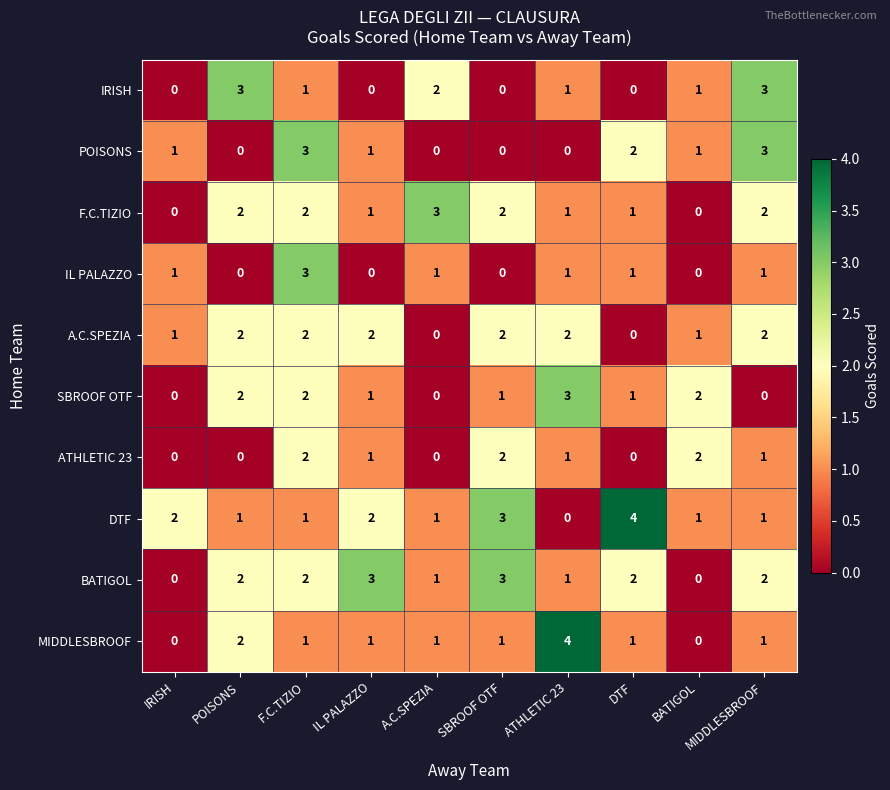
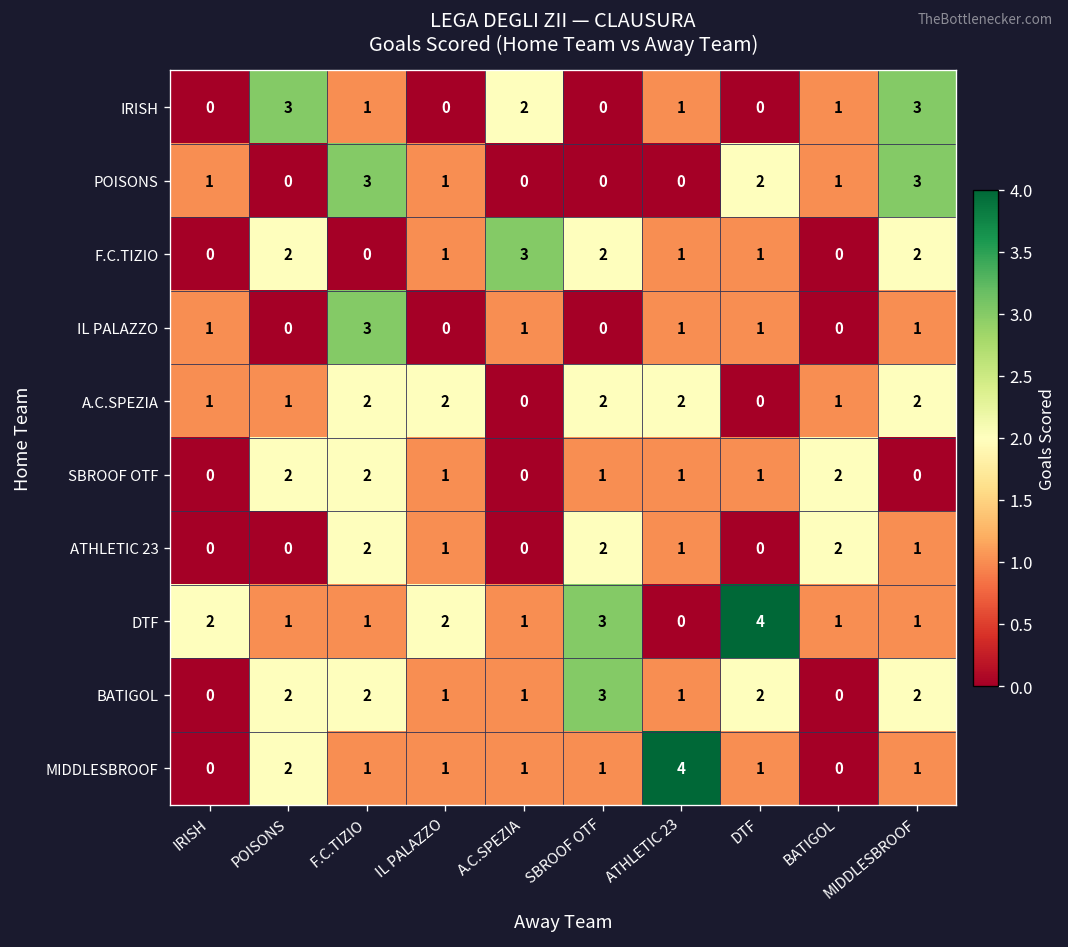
F.C.TIZIO, F.C.TIZIO: 2 -> 0
A.C.SPEZIA, POISONS: 2 -> 1
SBROOF OTF, ATHLETIC 23: 3 -> 1
BATIGOL, IL PALAZZO: 3 -> 1
